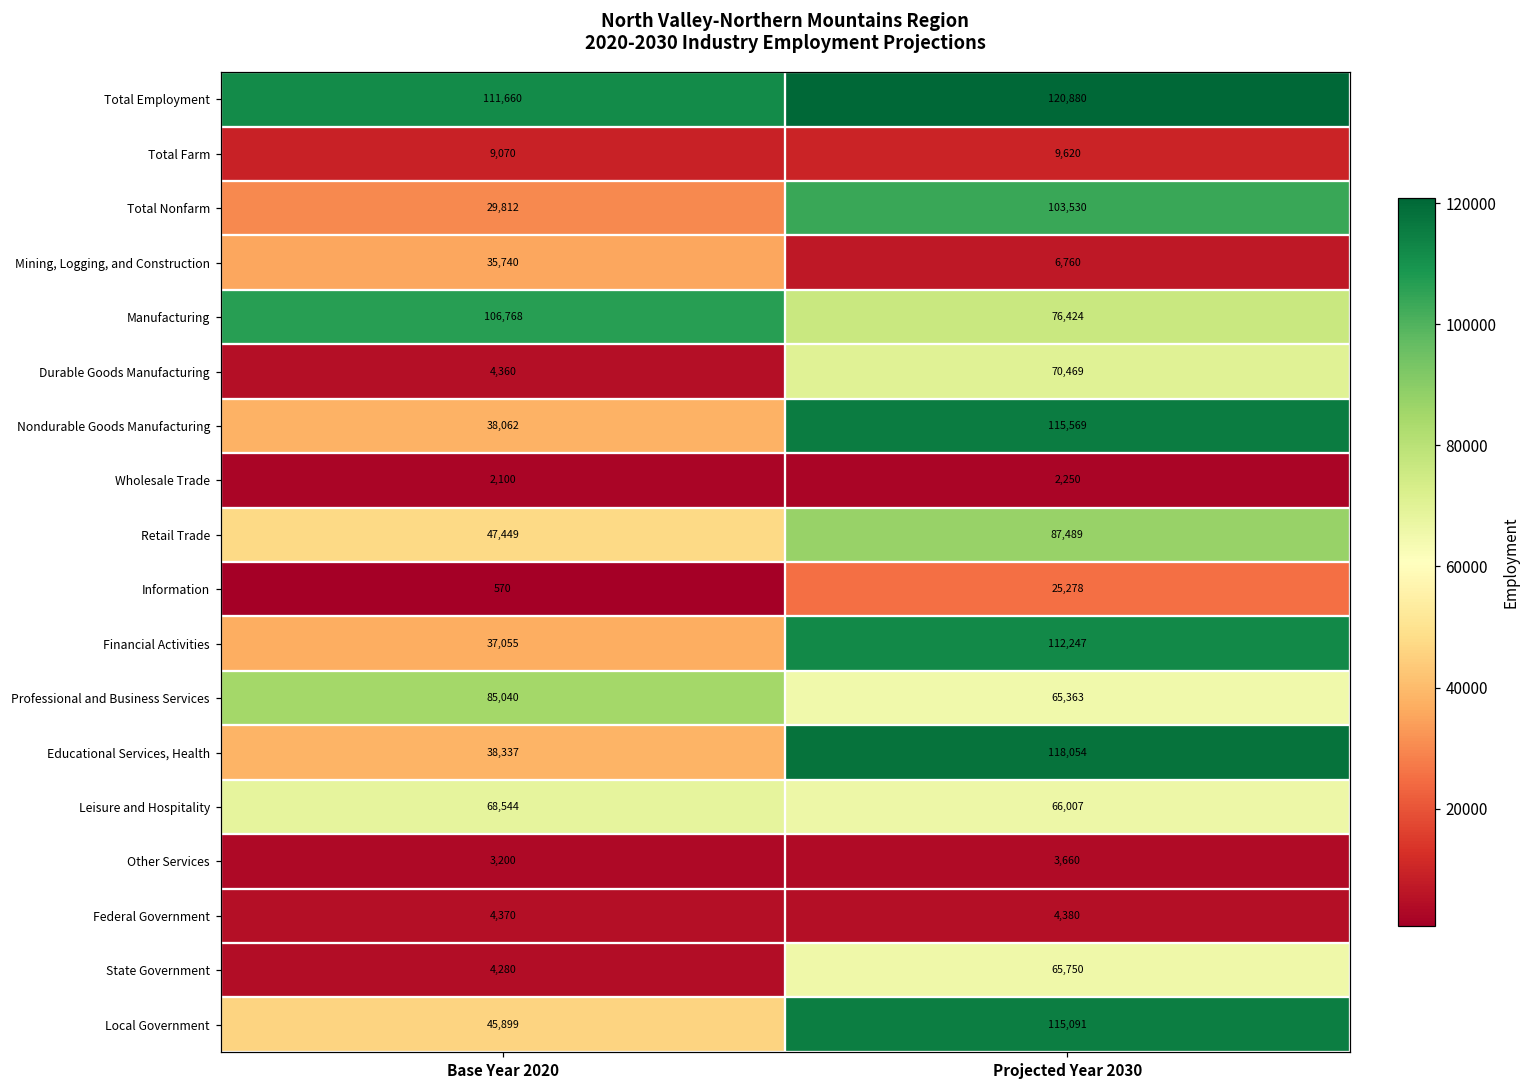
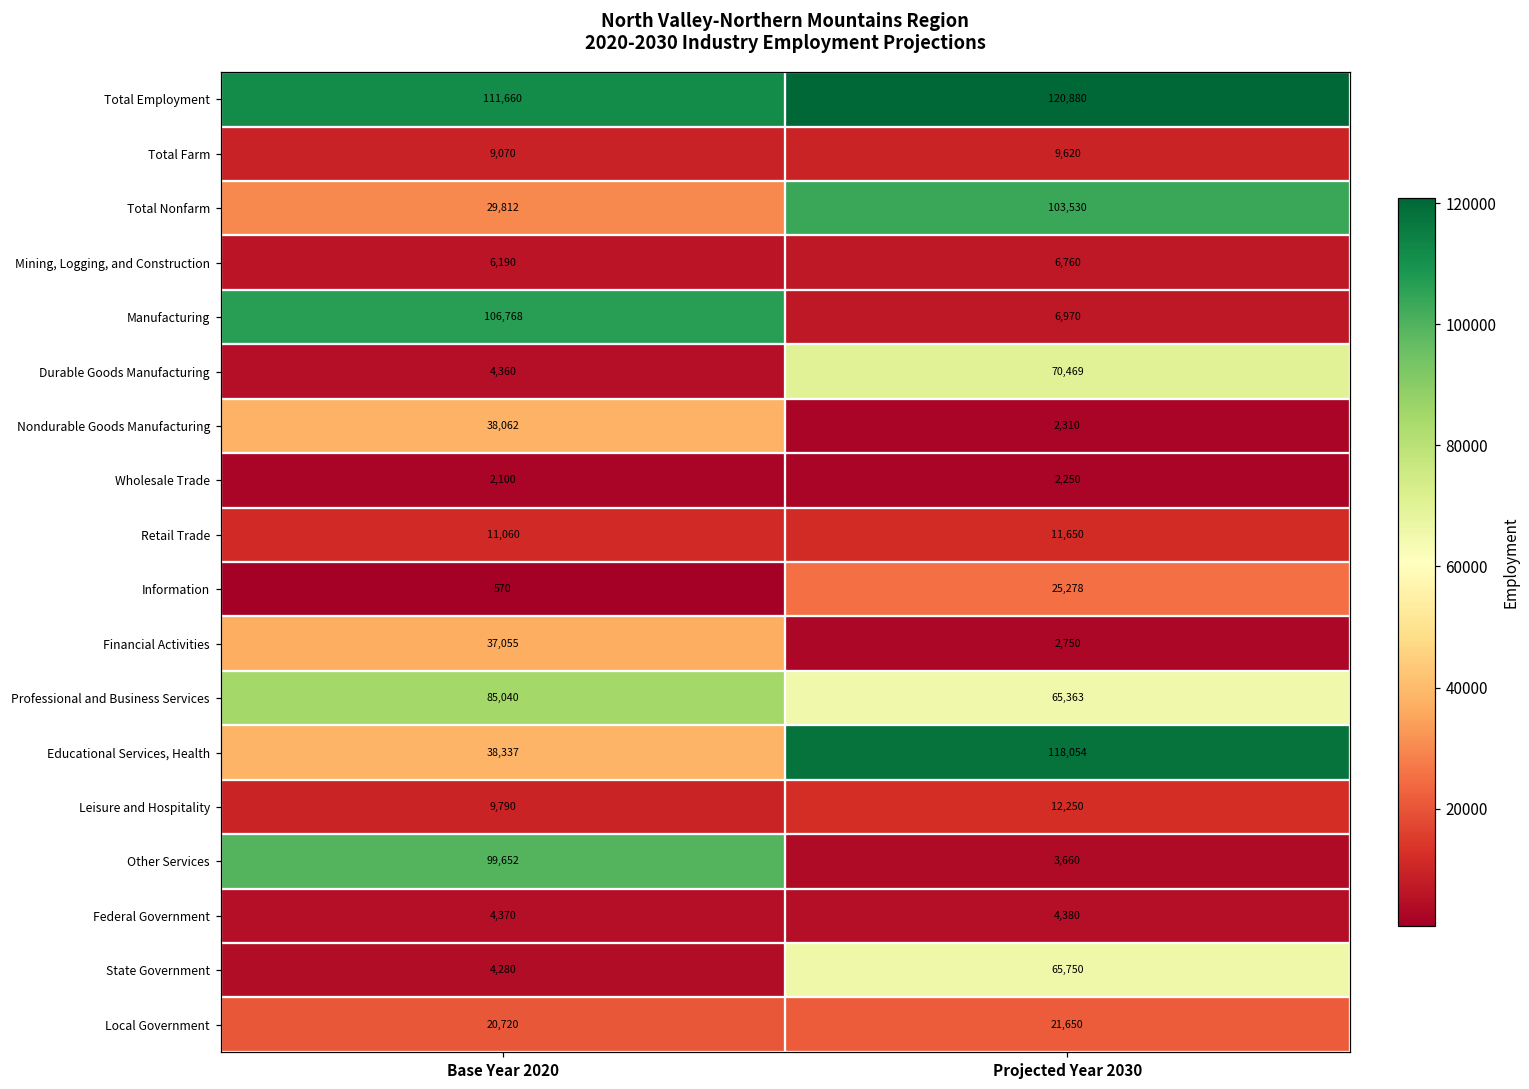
Mining, Logging, and Construction, Base Year 2020: 35,740 -> 6,190
Manufacturing, Projected Year 2030: 76,424 -> 6,970
Nondurable Goods Manufacturing, Projected Year 2030: 115,569 -> 2,310
Retail Trade, Base Year 2020: 47,449 -> 11,060
Retail Trade, Projected Year 2030: 87,489 -> 11,650
Financial Activities, Projected Year 2030: 112,247 -> 2,750
Leisure and Hospitality, Base Year 2020: 68,544 -> 9,790
Leisure and Hospitality, Projected Year 2030: 66,007 -> 12,250
Other Services, Base Year 2020: 3,200 -> 99,652
Local Government, Base Year 2020: 45,899 -> 20,720
Local Government, Projected Year 2030: 115,091 -> 21,650
